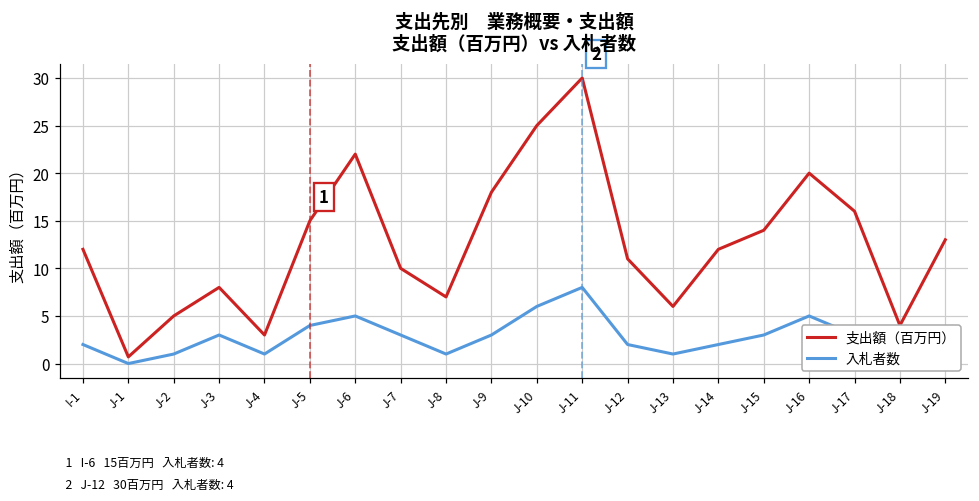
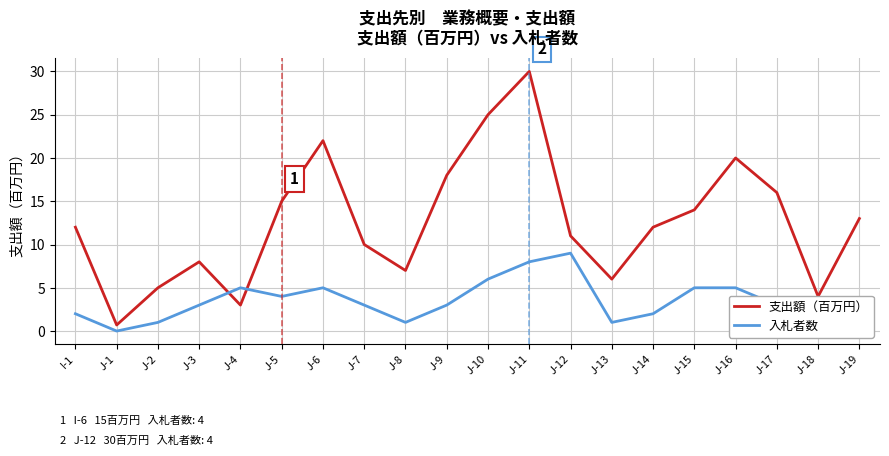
入札者数, J-4: 1 -> 5
入札者数, J-12: 2 -> 9
入札者数, J-15: 3 -> 5
